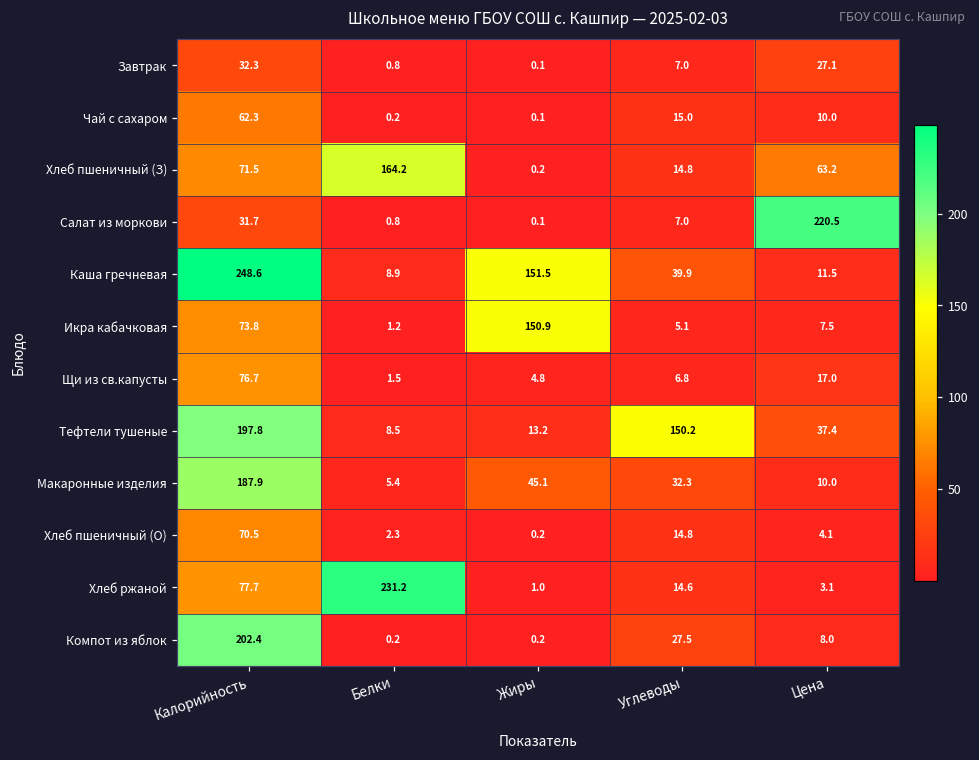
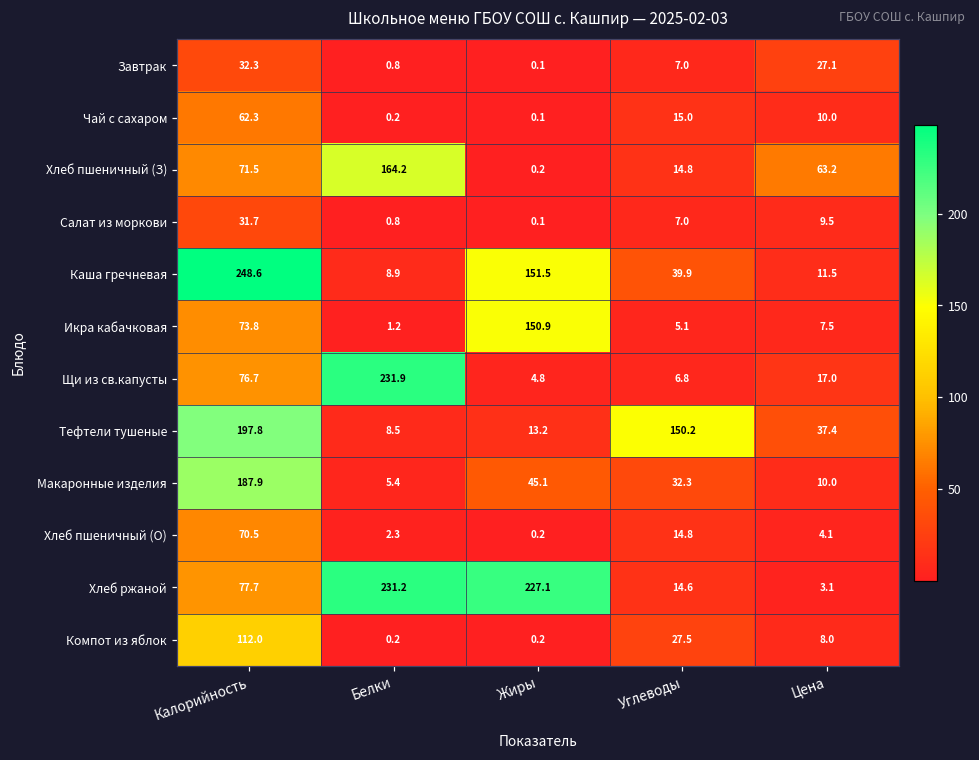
Салат из моркови, Цена: 220.5 -> 9.5
Щи из св.капусты, Белки: 1.5 -> 231.9
Хлеб ржаной, Жиры: 1.0 -> 227.1
Компот из яблок, Калорийность: 202.4 -> 112.0
